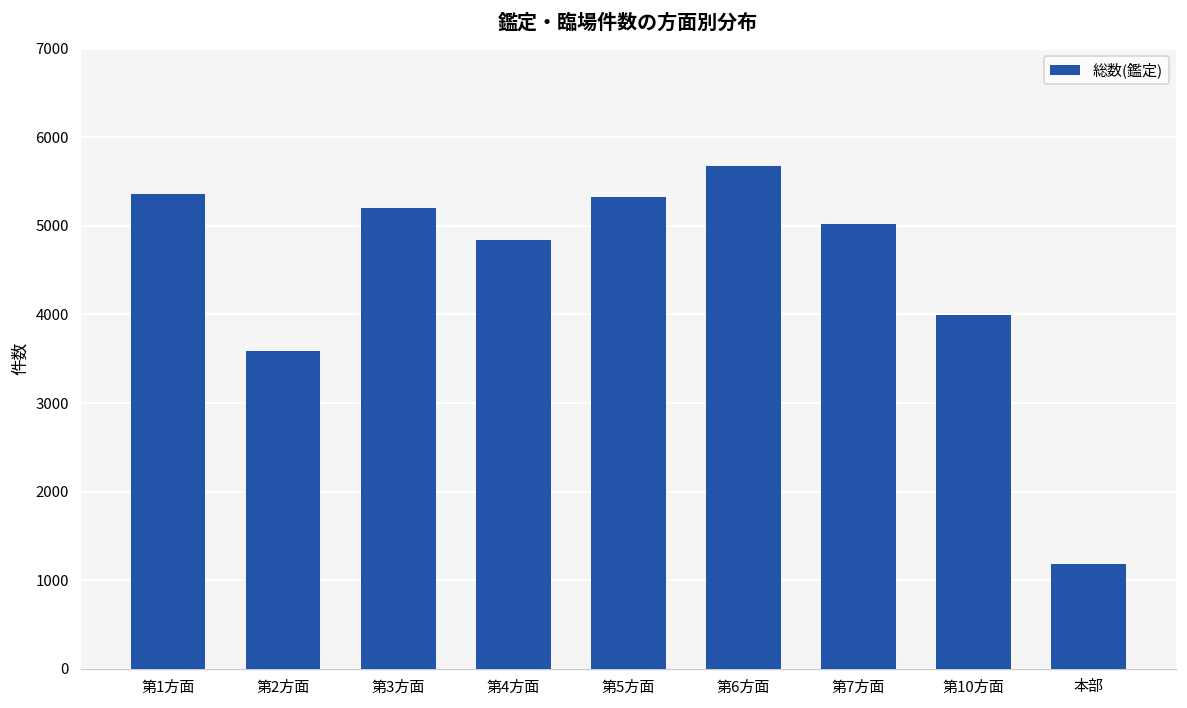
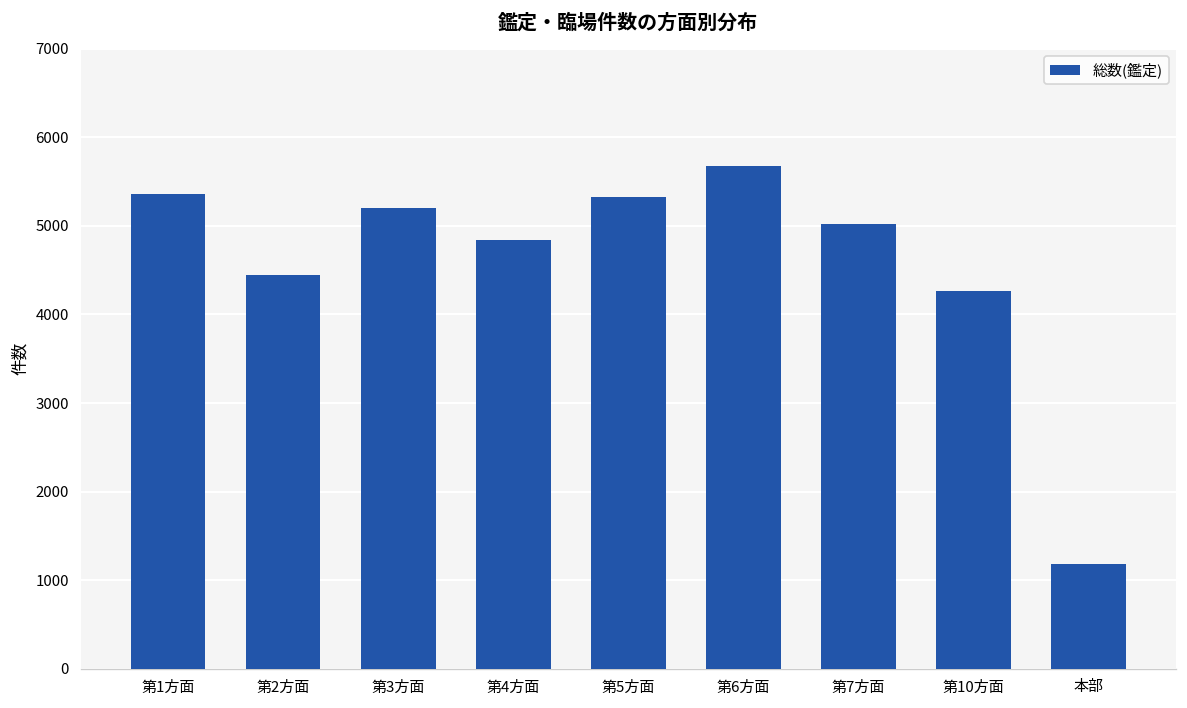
第2方面: 3600 -> 4400
第10方面: 4000 -> 4300
